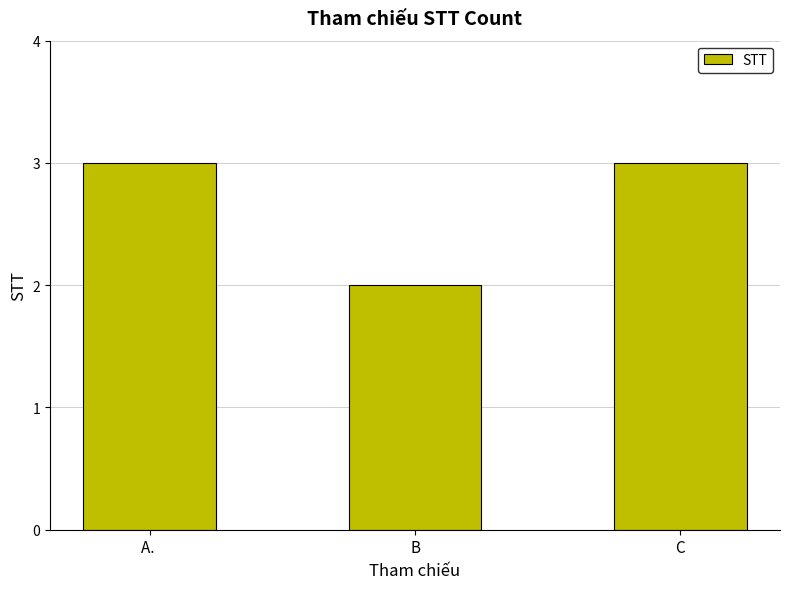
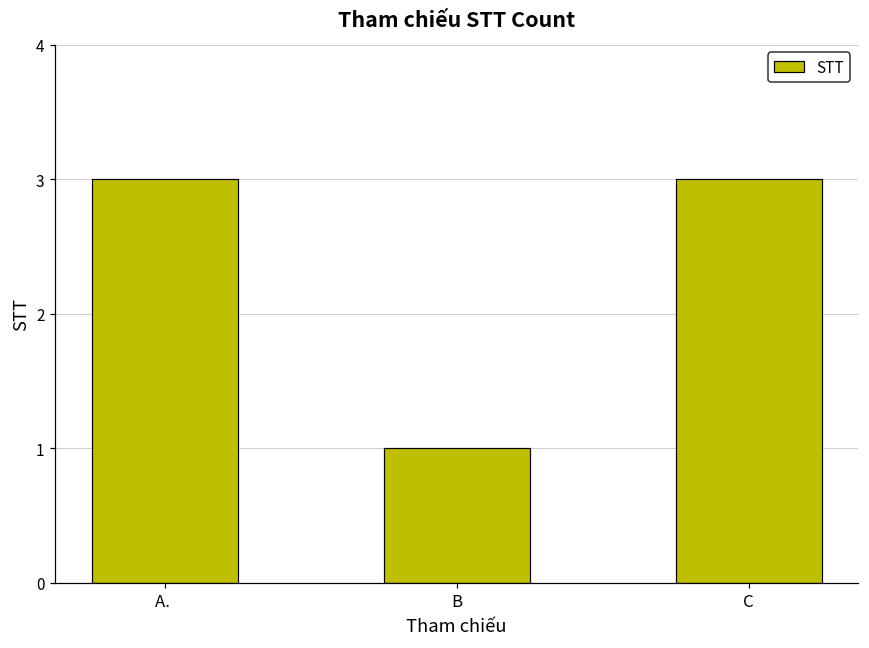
B: 2 -> 1
